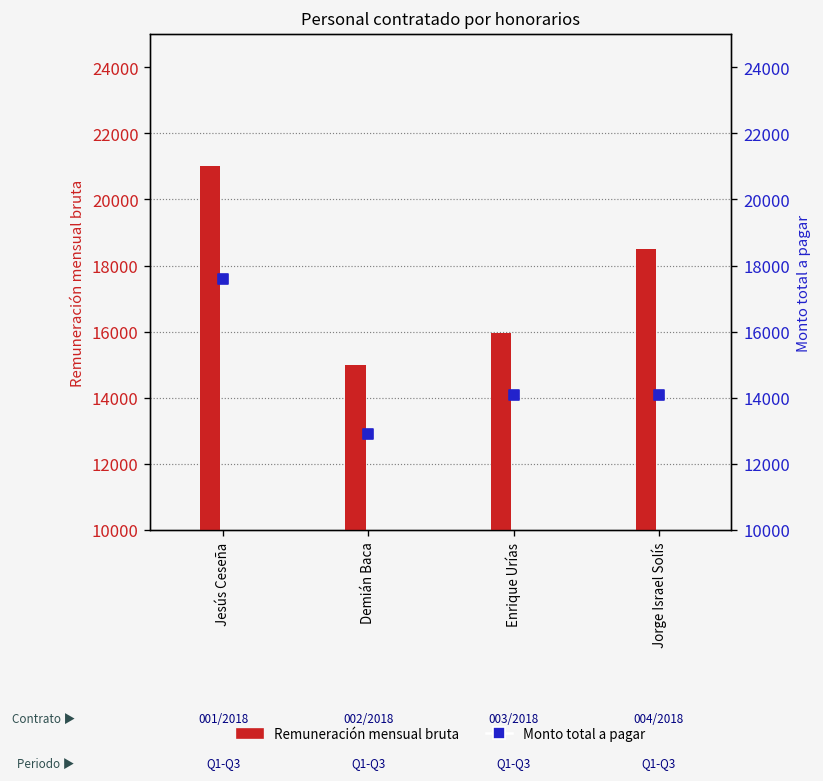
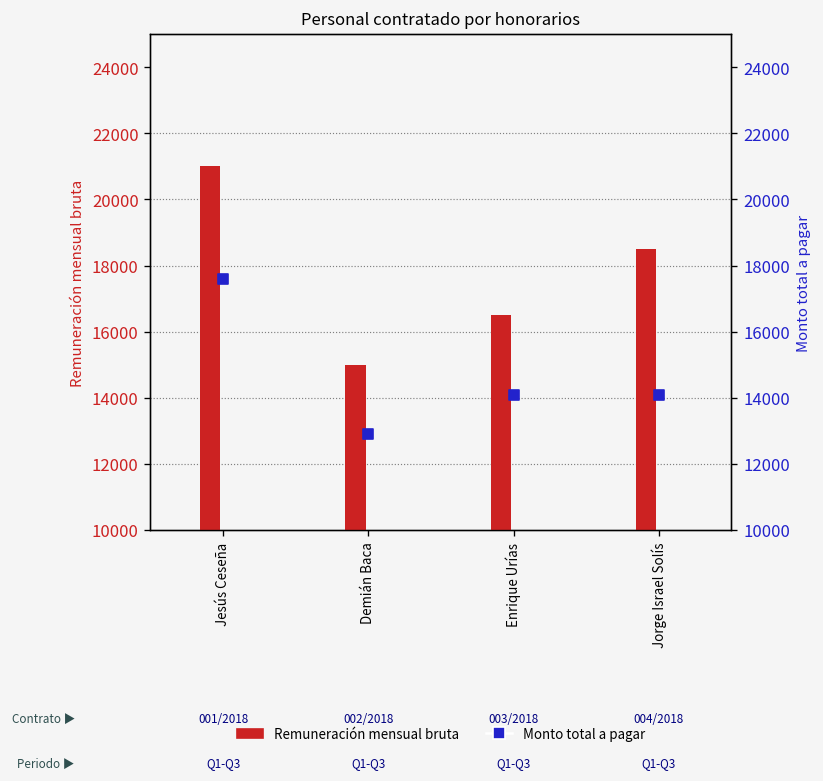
Remuneración mensual bruta, Enrique Urías: 16000 -> 16500
